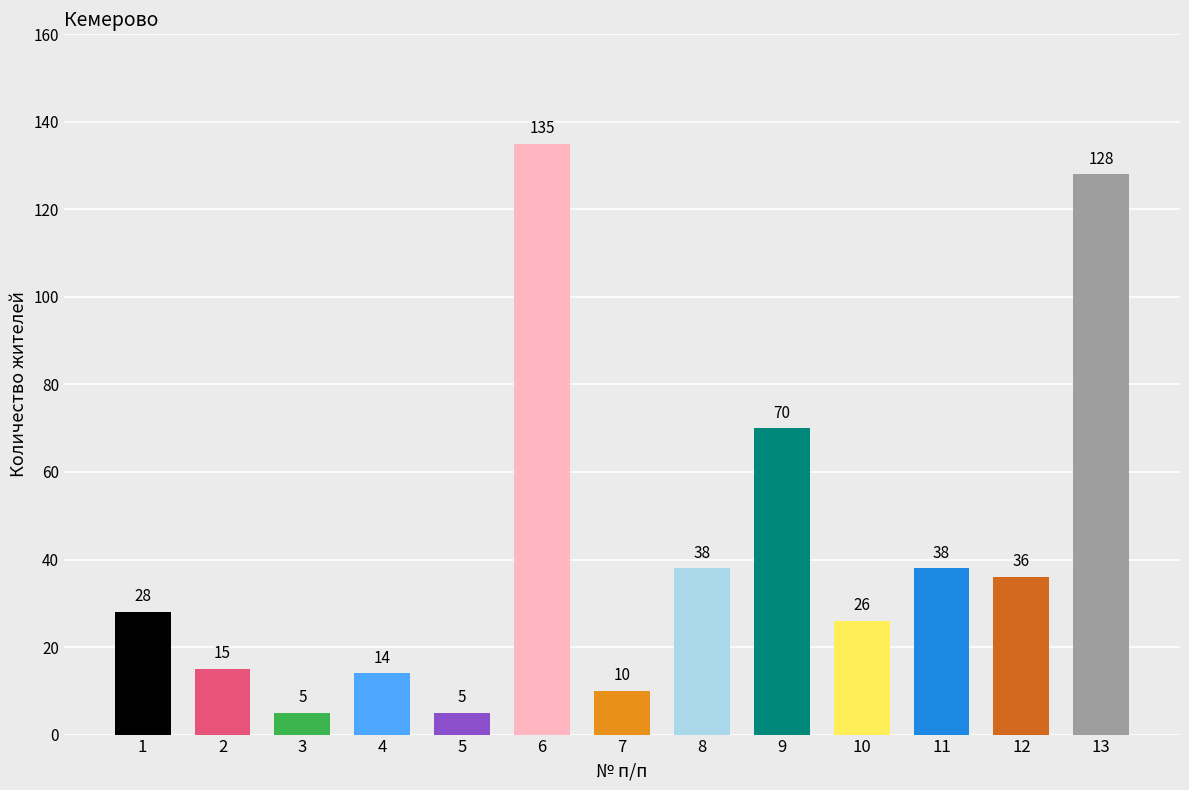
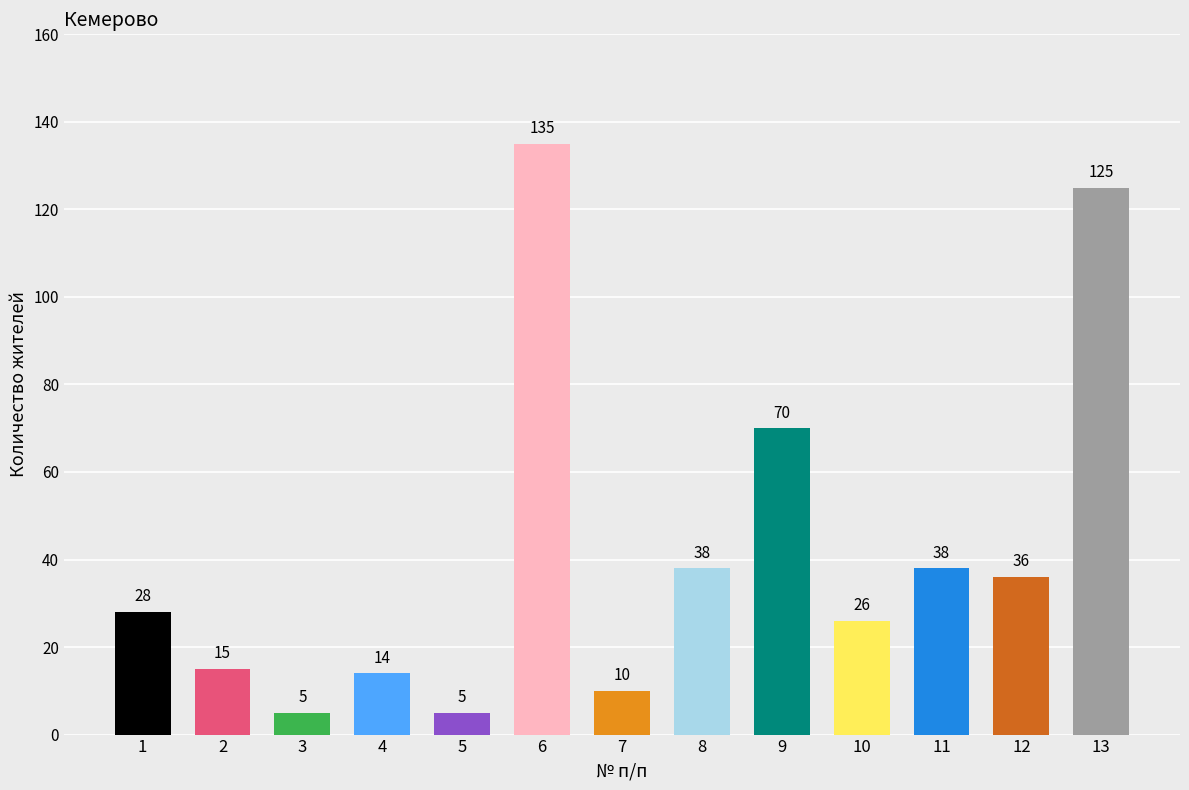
13: 128 -> 125
